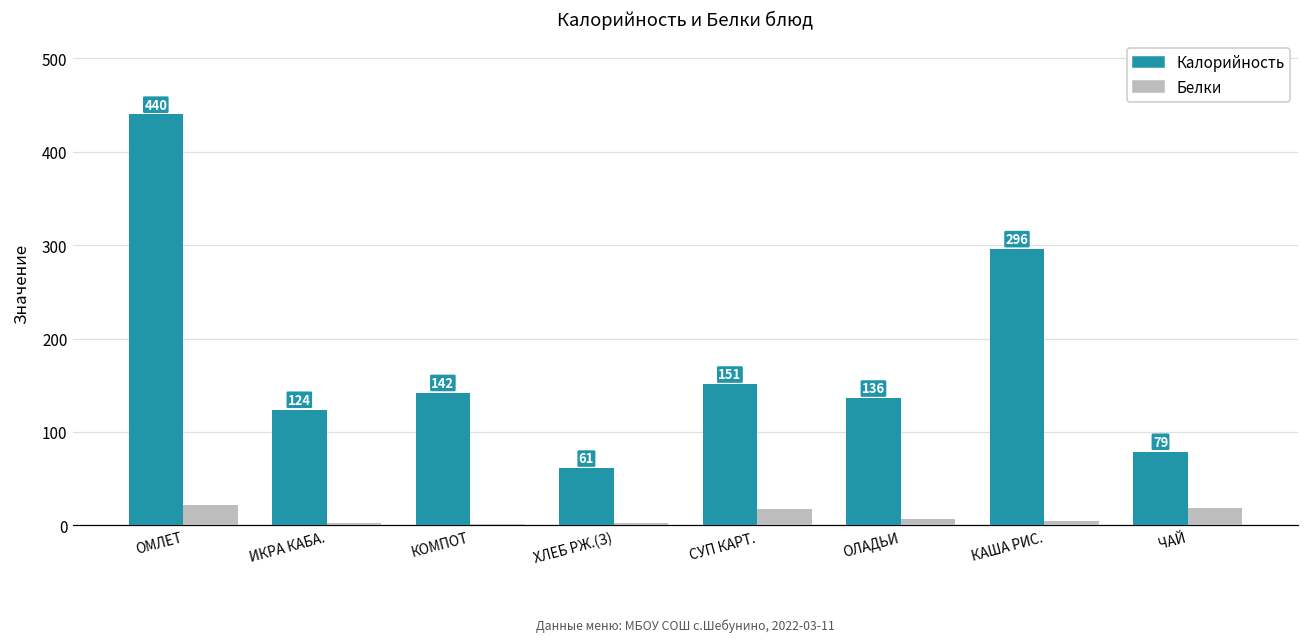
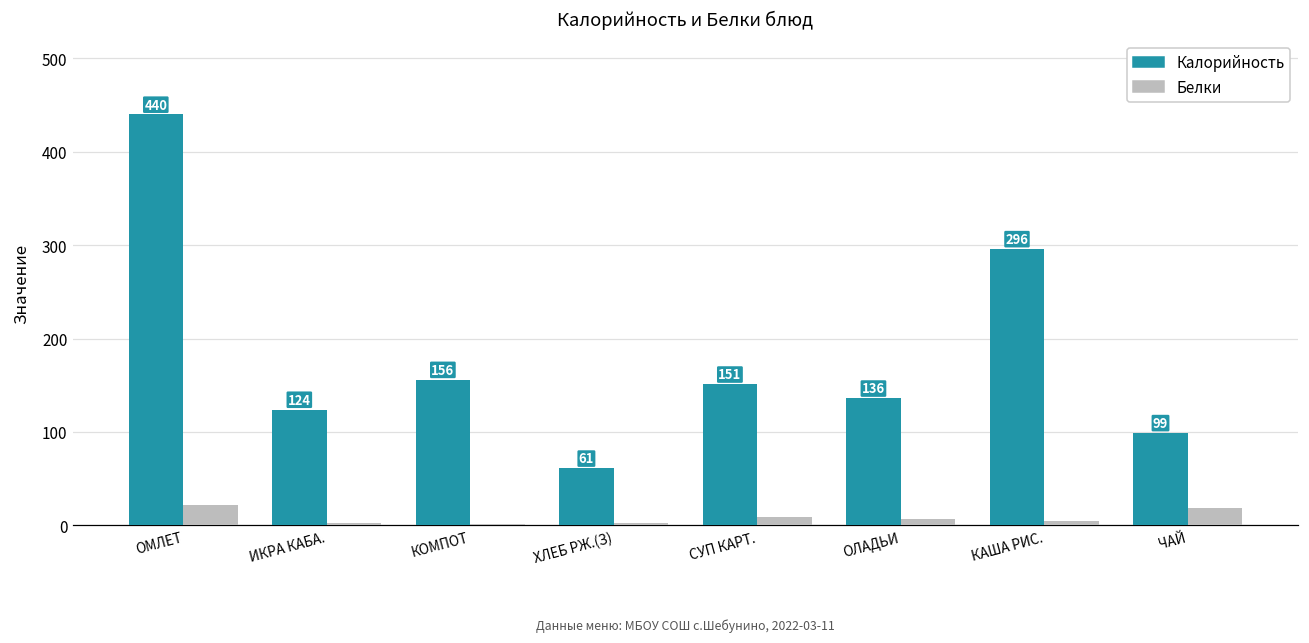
Калорийность, КОМПОТ: 142 -> 156
Белки, СУП КАРТ.: 20 -> 10
Калорийность, ЧАЙ: 79 -> 99
